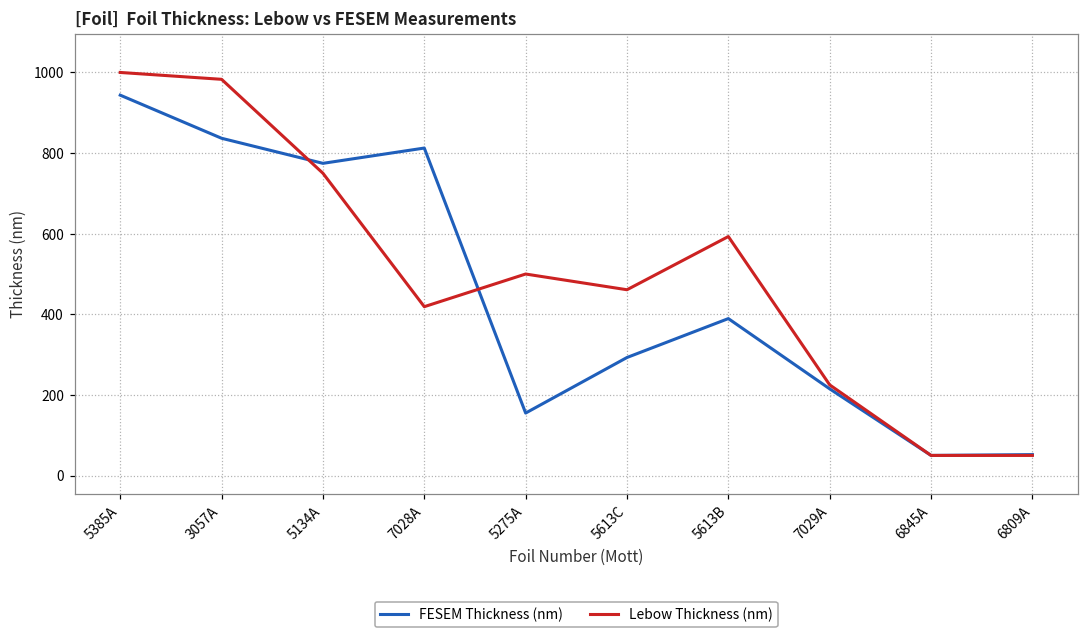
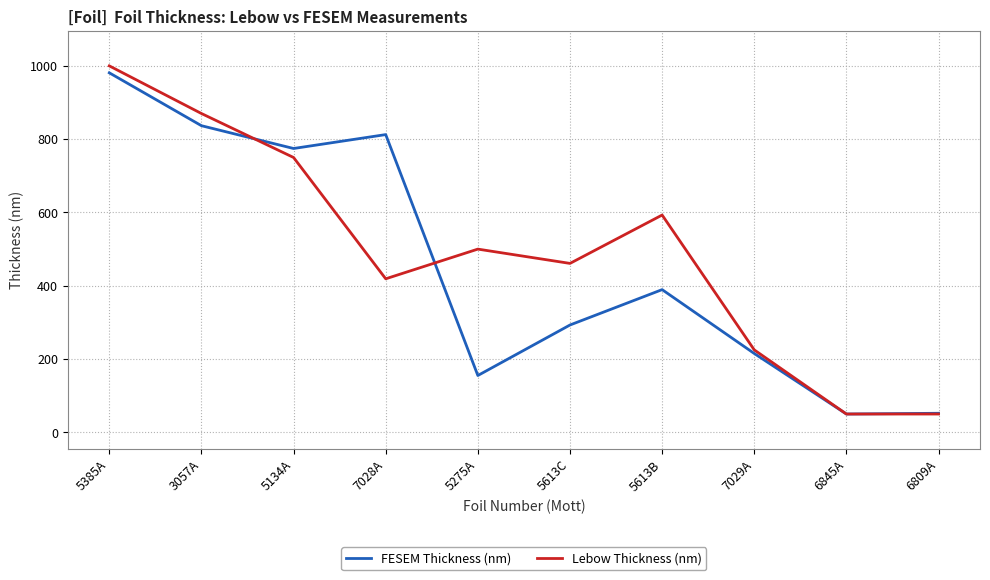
FESEM Thickness (nm), 5385A: 940 -> 980
Lebow Thickness (nm), 3057A: 980 -> 870
